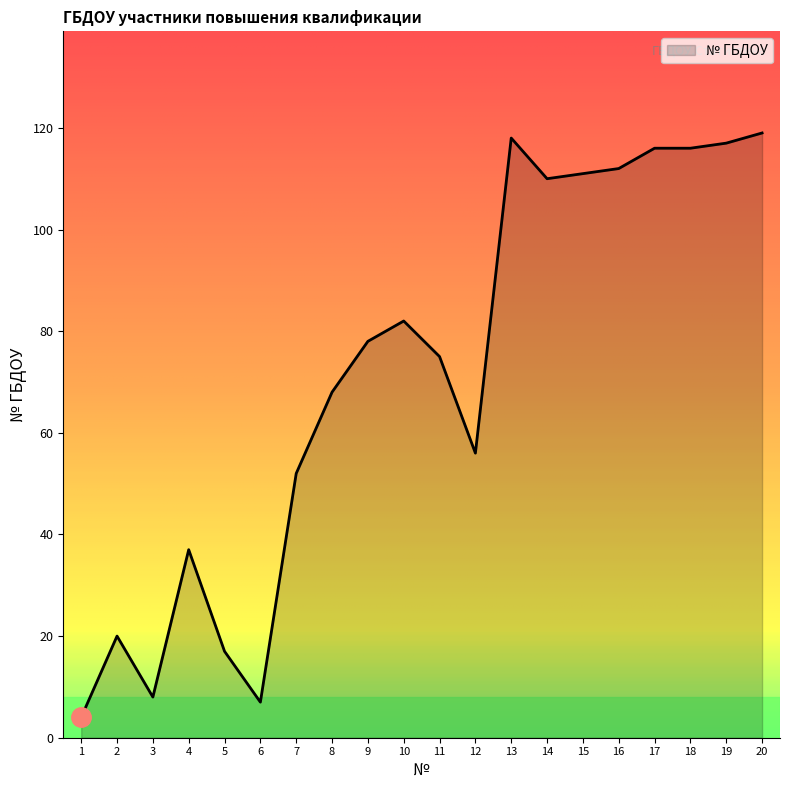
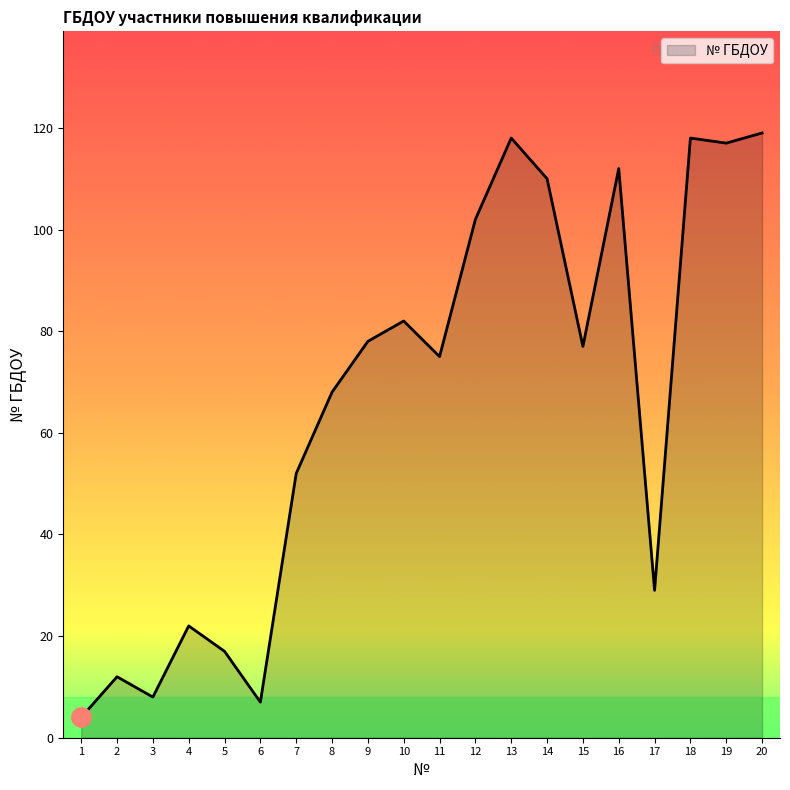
№ ГБДОУ, 2: 20 -> 12
№ ГБДОУ, 4: 37 -> 22
№ ГБДОУ, 12: 56 -> 102
№ ГБДОУ, 15: 111 -> 77
№ ГБДОУ, 17: 116 -> 29
№ ГБДОУ, 18: 116 -> 118
